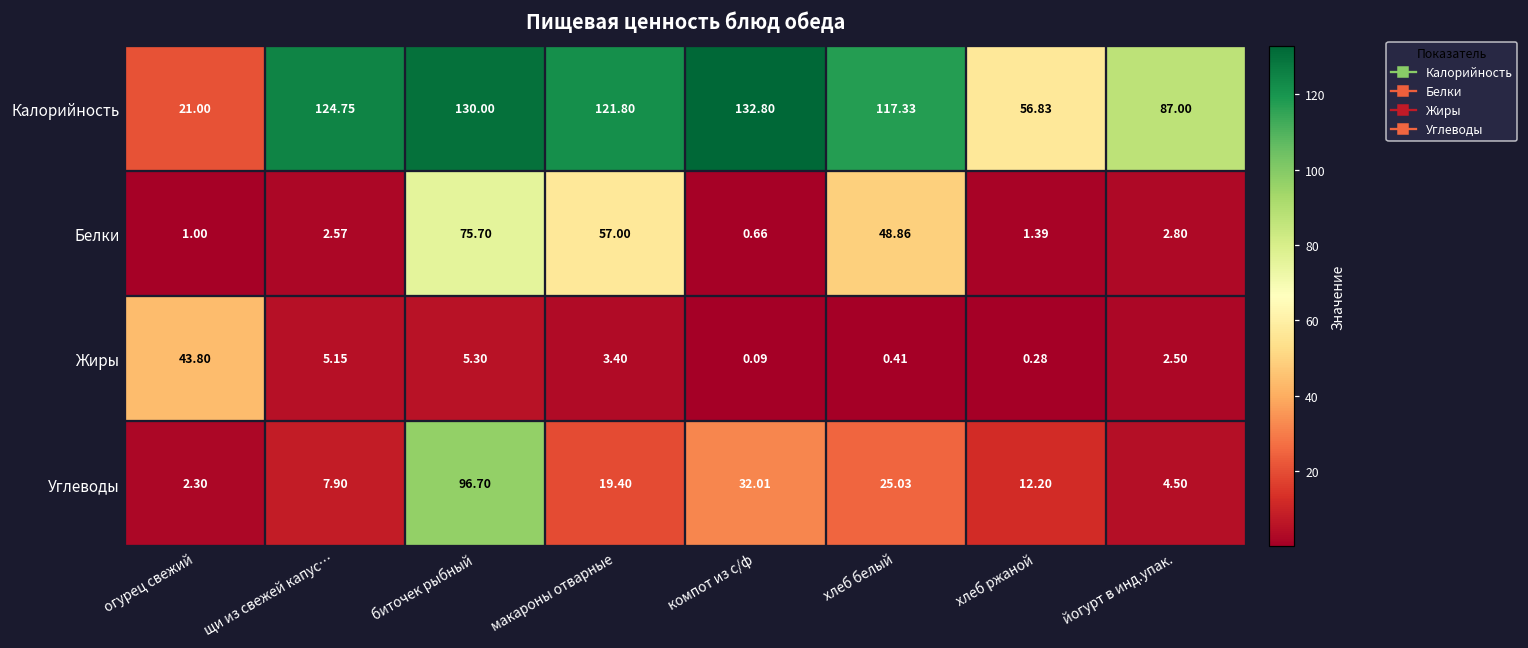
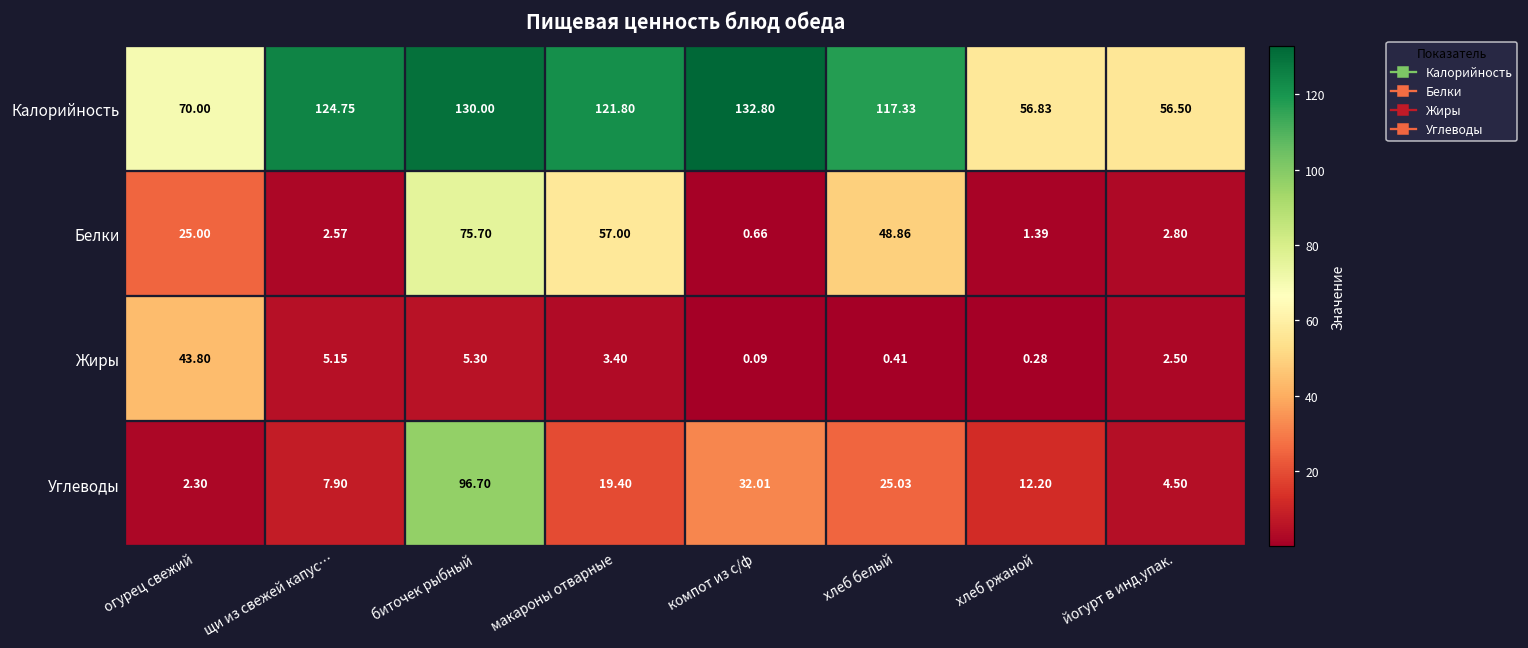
Калорийность, огурец свежий: 21.00 -> 70.00
Калорийность, йогурт в инд.упак.: 87.00 -> 56.50
Белки, огурец свежий: 1.00 -> 25.00
